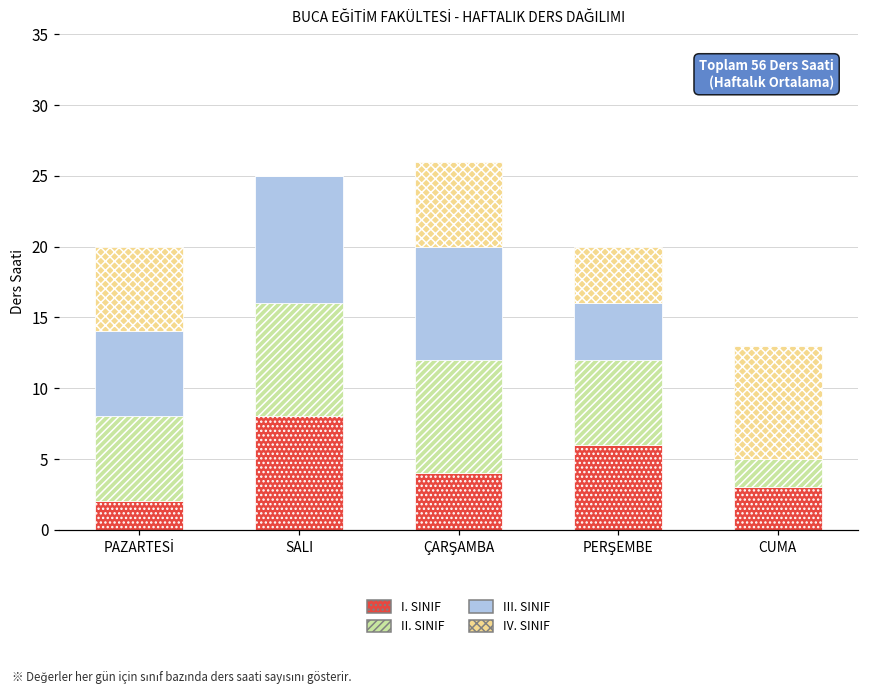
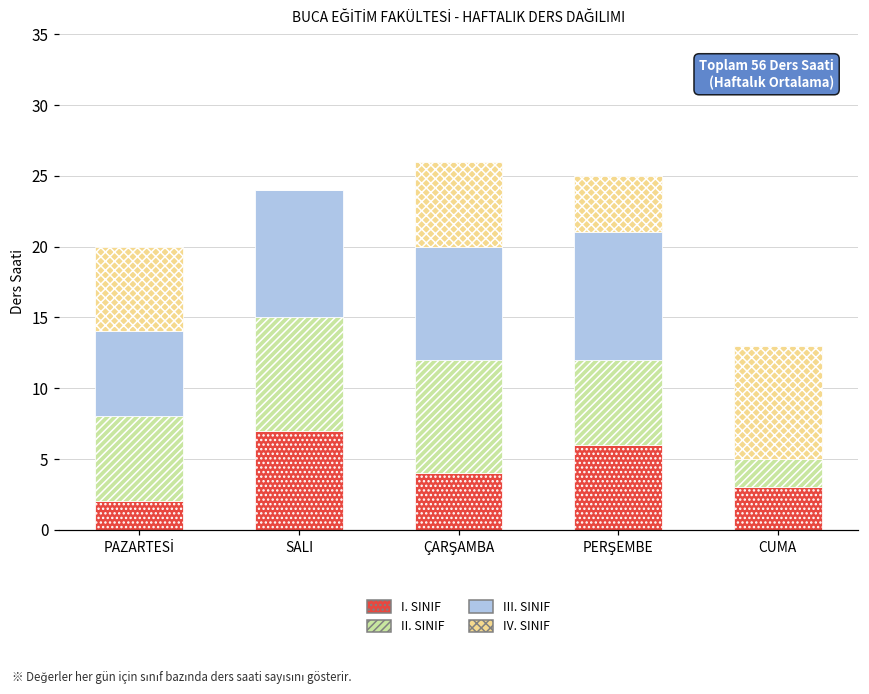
I. SINIF, SALI: 8 -> 7
III. SINIF, PERŞEMBE: 4 -> 9
